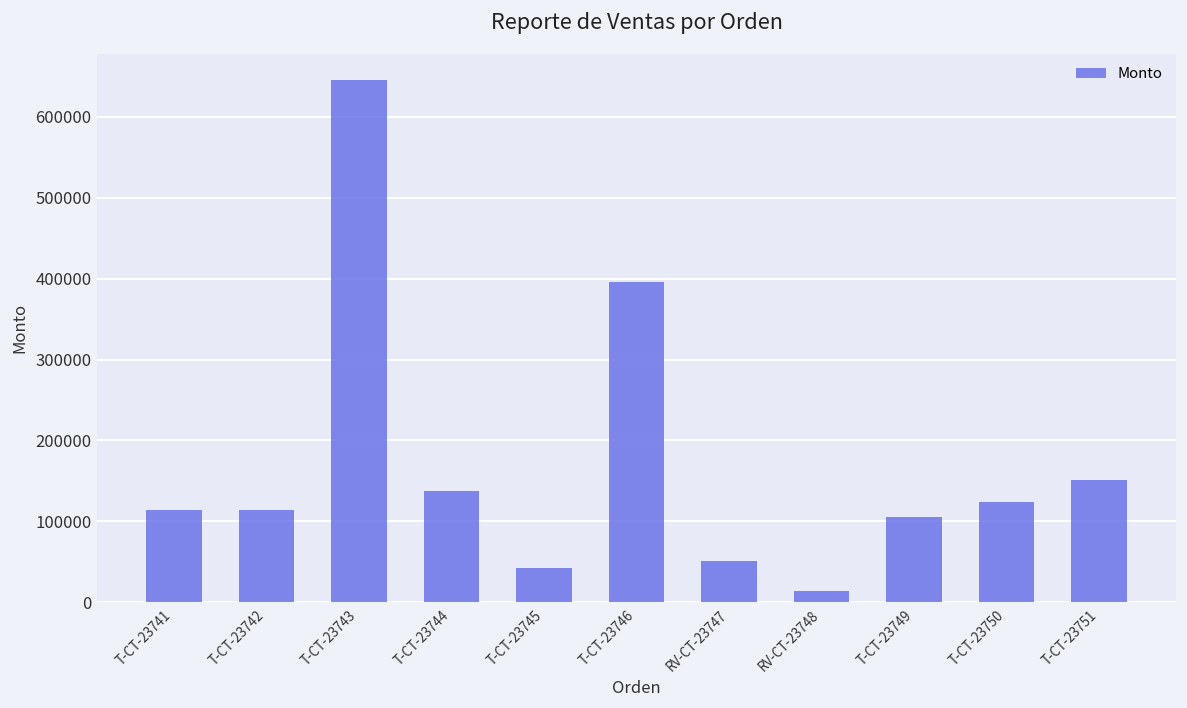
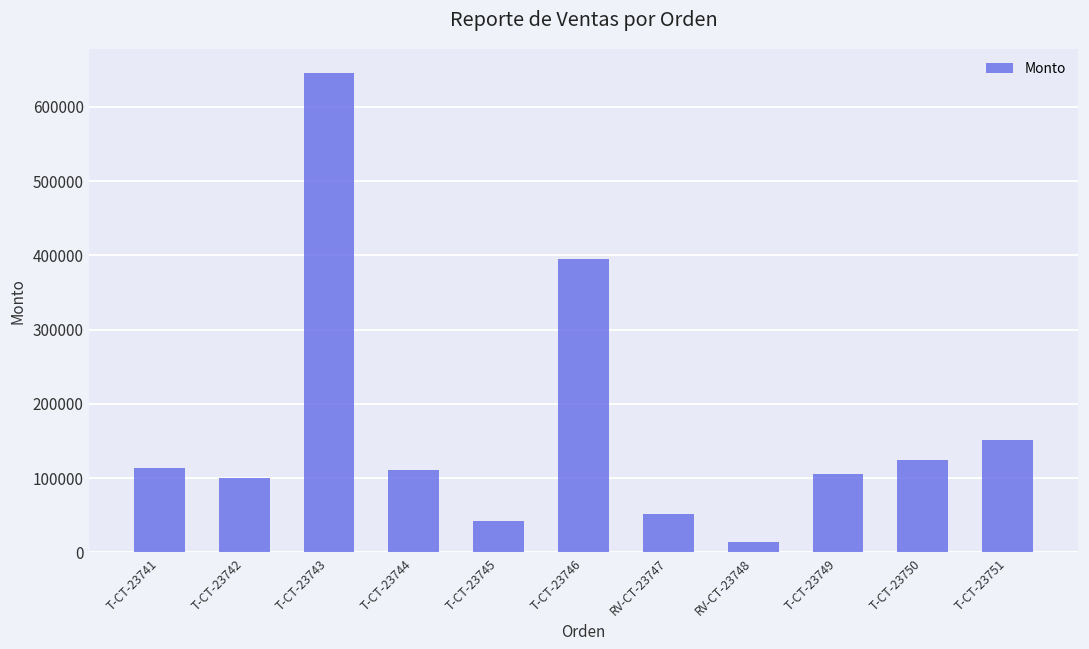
T-CT-23742: 110000 -> 100000
T-CT-23744: 140000 -> 110000
